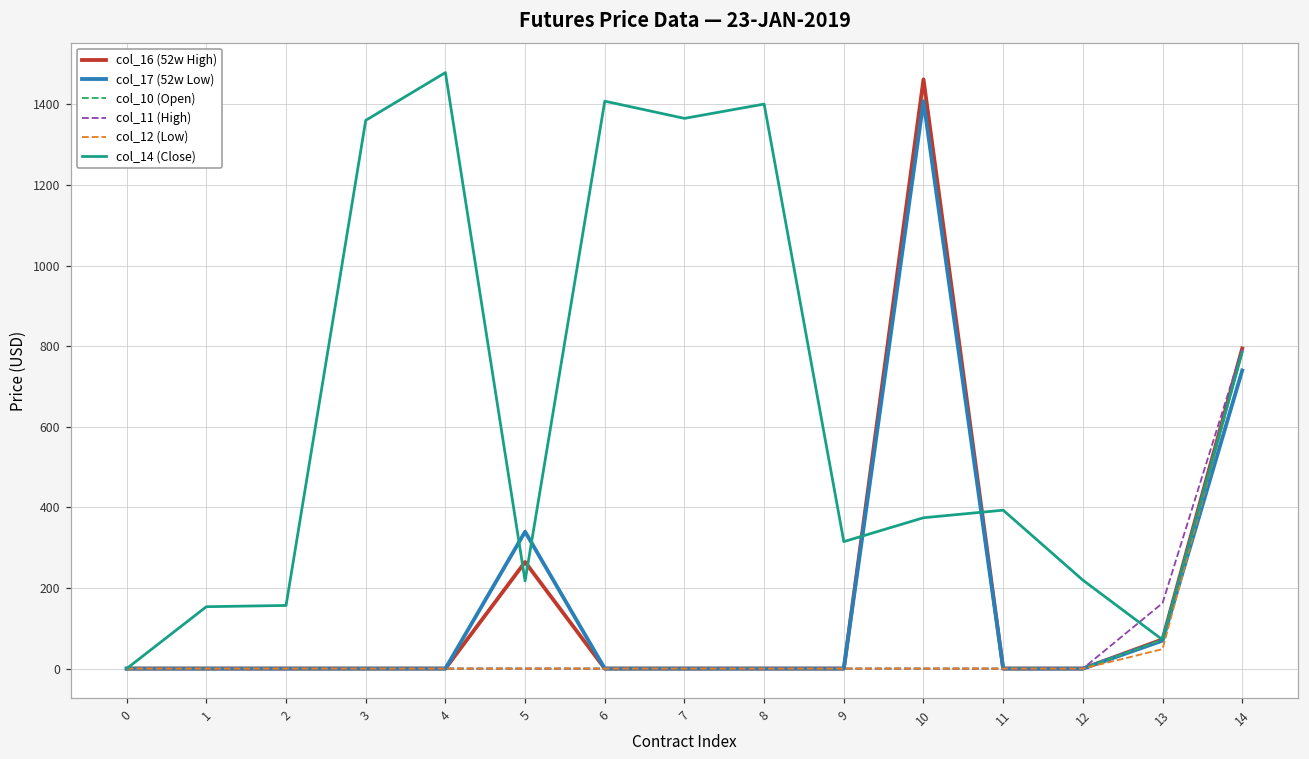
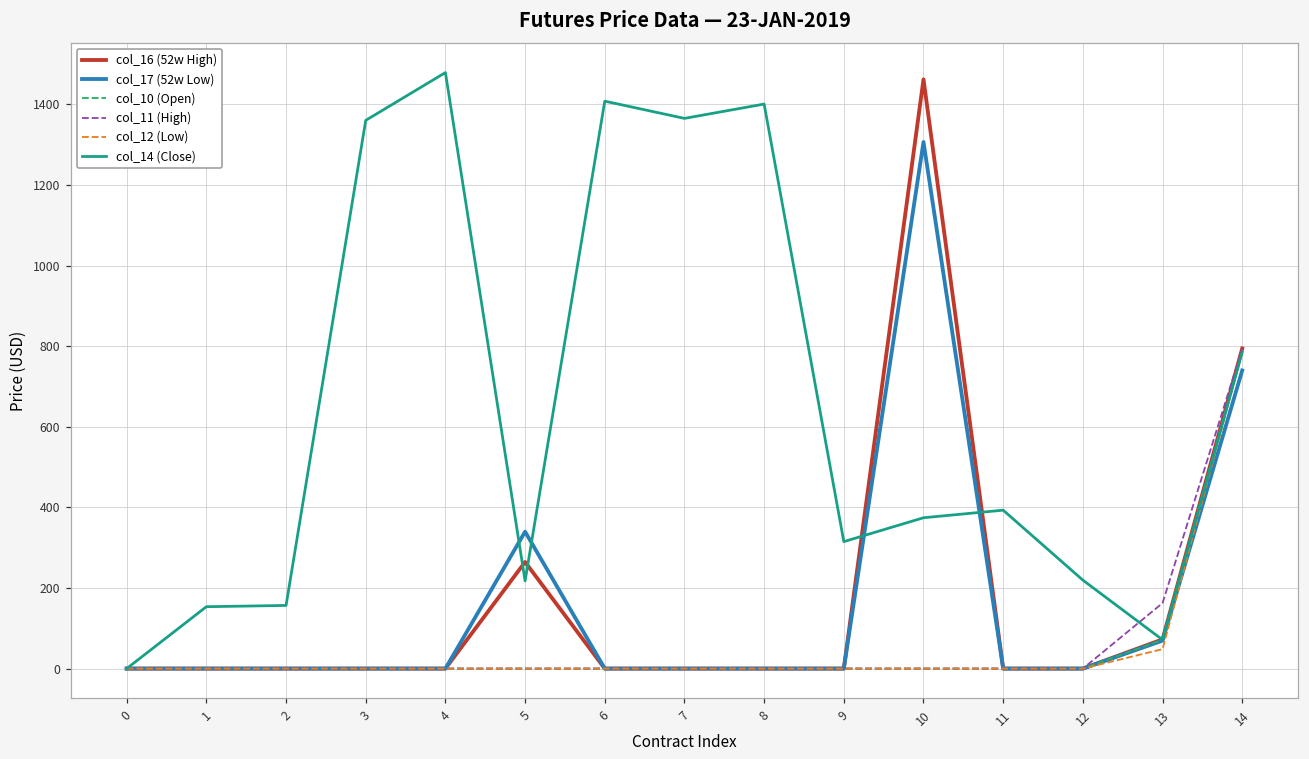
col_17 (52w Low), 10: 1410 -> 1310
